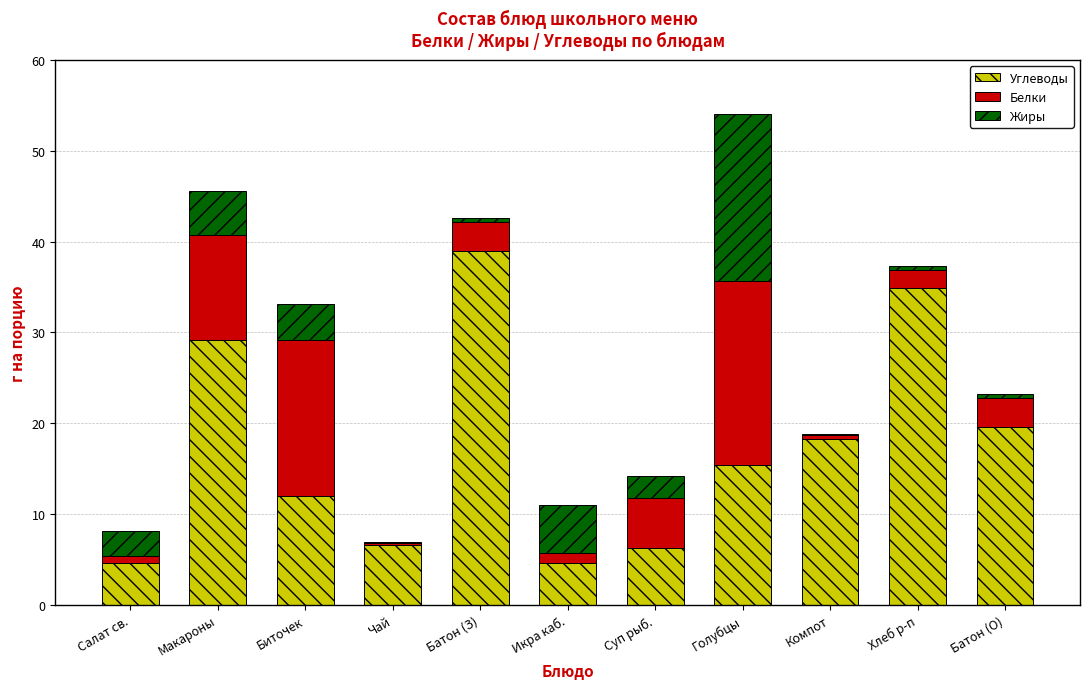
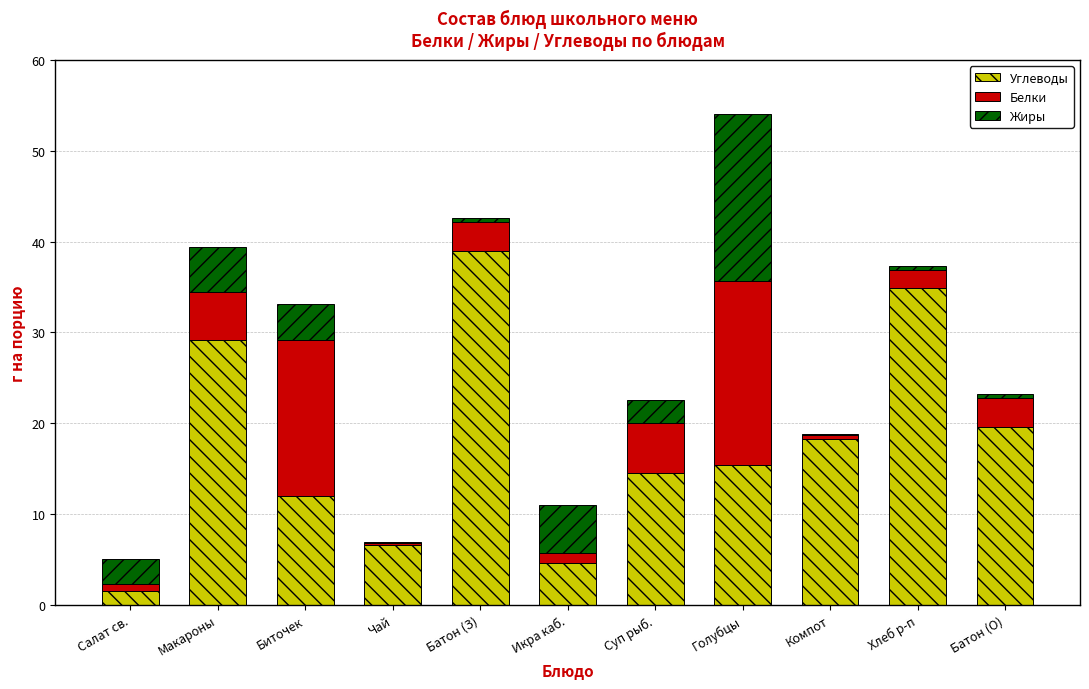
Углеводы, Салат св.: 5 -> 2
Белки, Макароны: 12 -> 5
Углеводы, Суп рыб.: 6 -> 15
